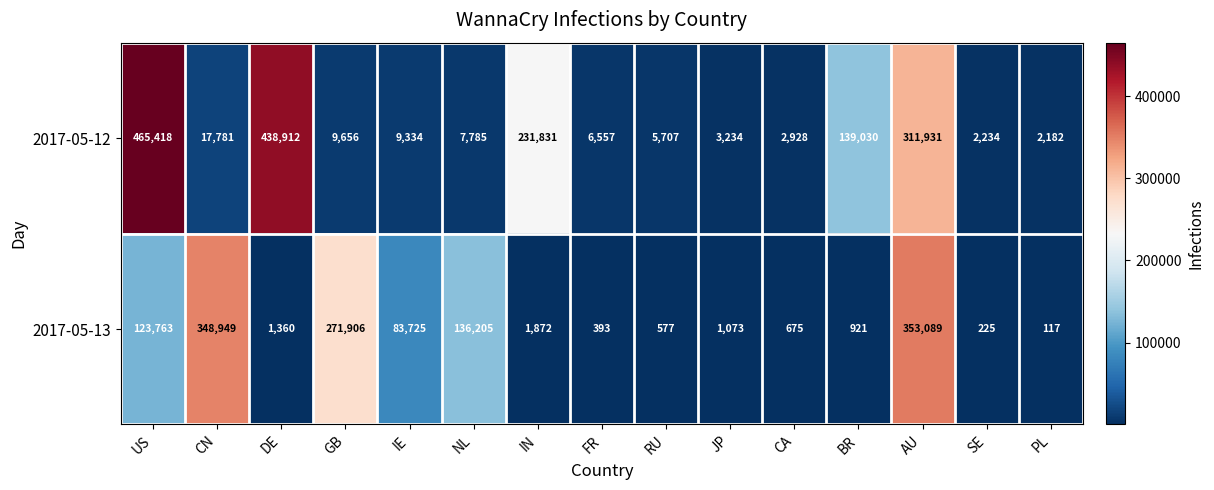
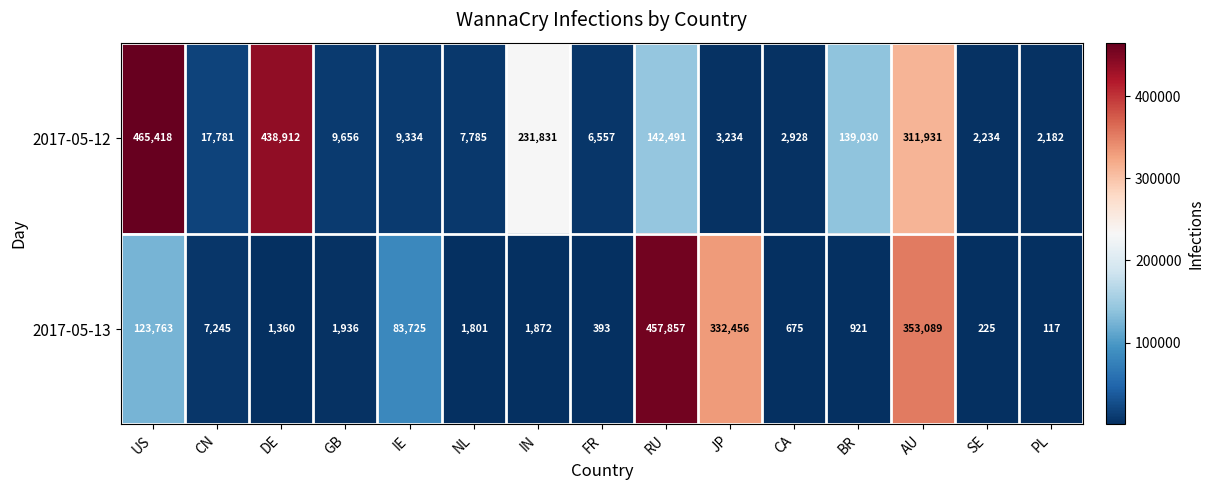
2017-05-12, RU: 5,707 -> 142,491
2017-05-13, CN: 348,949 -> 7,245
2017-05-13, GB: 271,906 -> 1,936
2017-05-13, NL: 136,205 -> 1,801
2017-05-13, RU: 577 -> 457,857
2017-05-13, JP: 1,073 -> 332,456
